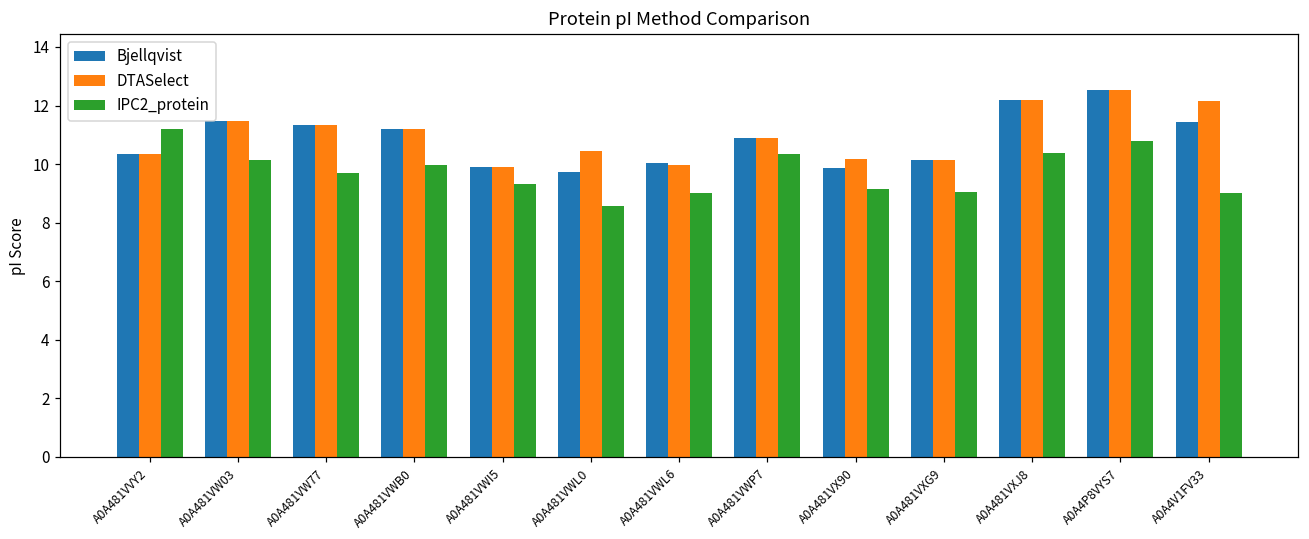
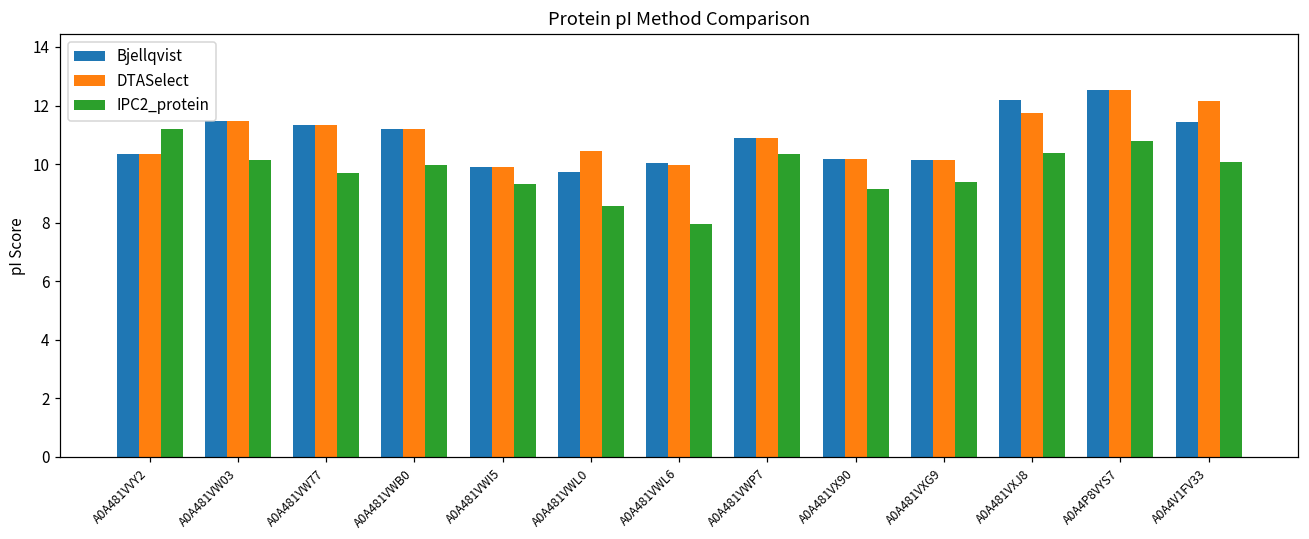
IPC2_protein, A0A481VWL6: 9.0 -> 7.9
Bjellqvist, A0A481VX90: 9.9 -> 10.2
IPC2_protein, A0A481VXG9: 9.1 -> 9.4
DTASelect, A0A481VXJ8: 12.2 -> 11.7
IPC2_protein, A0A4V1FV33: 9.0 -> 10.1
